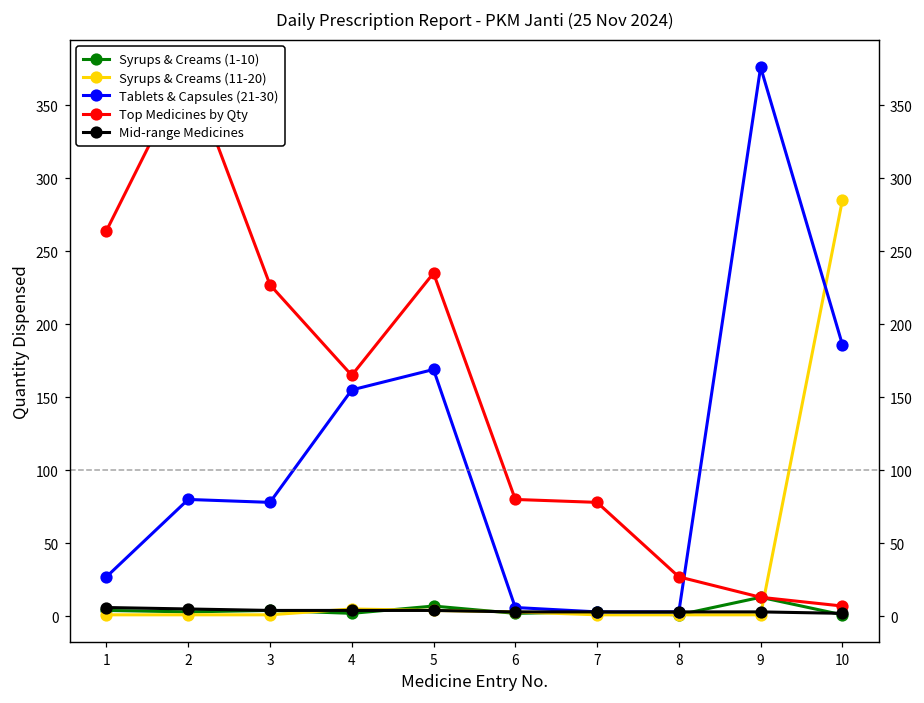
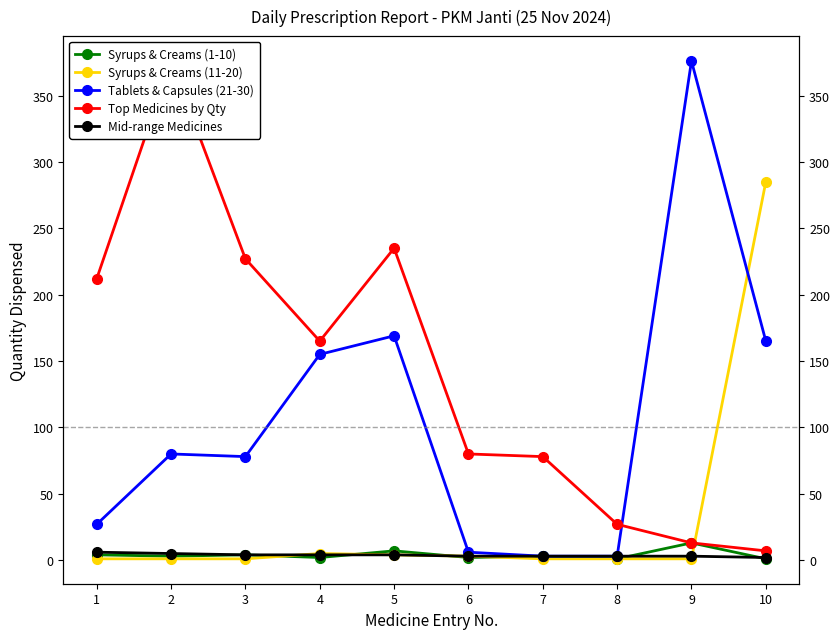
Top Medicines by Qty, 1: 264 -> 212
Tablets & Capsules (21-30), 10: 186 -> 165
